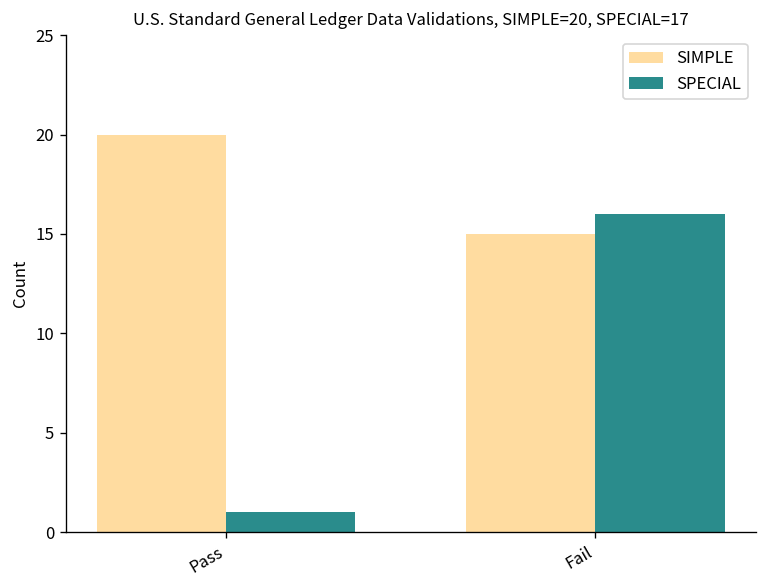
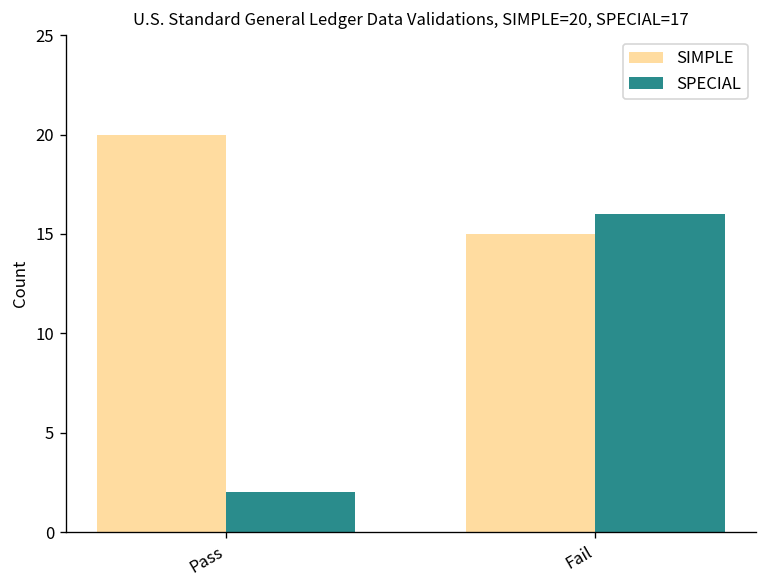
SPECIAL, Pass: 1 -> 2
